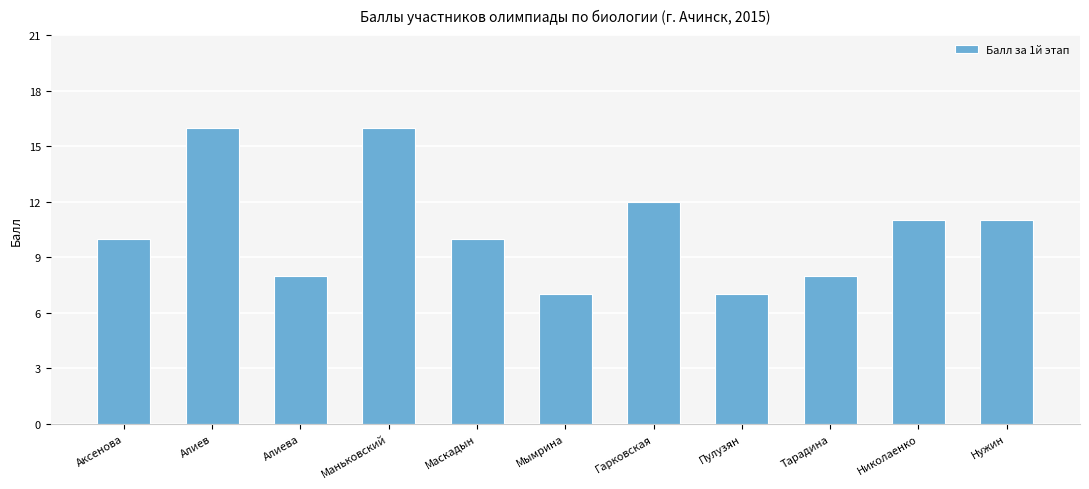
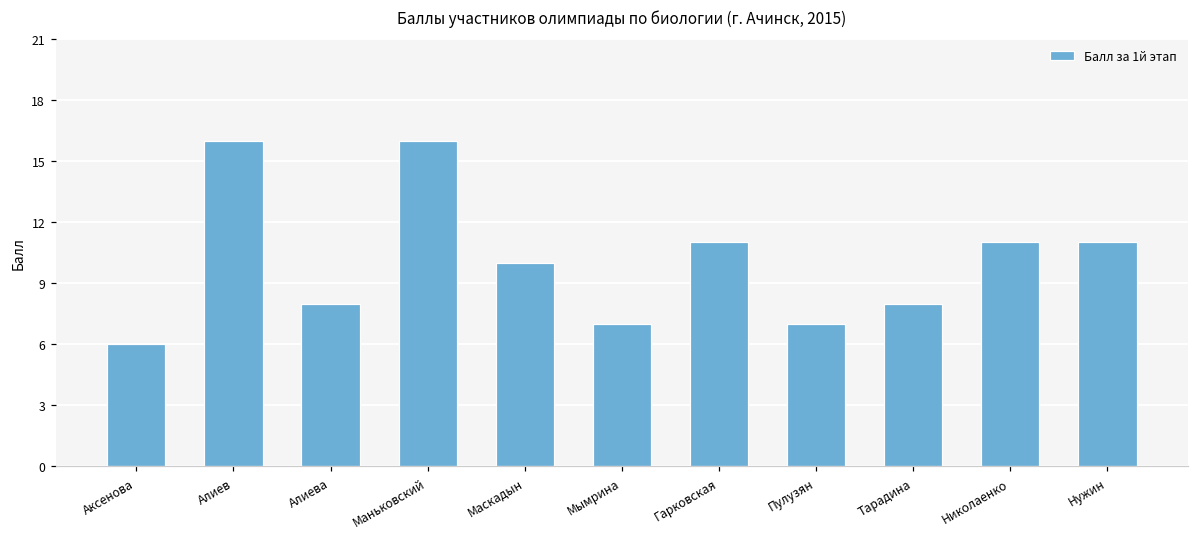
Аксенова: 10 -> 6
Гарковская: 12 -> 11
